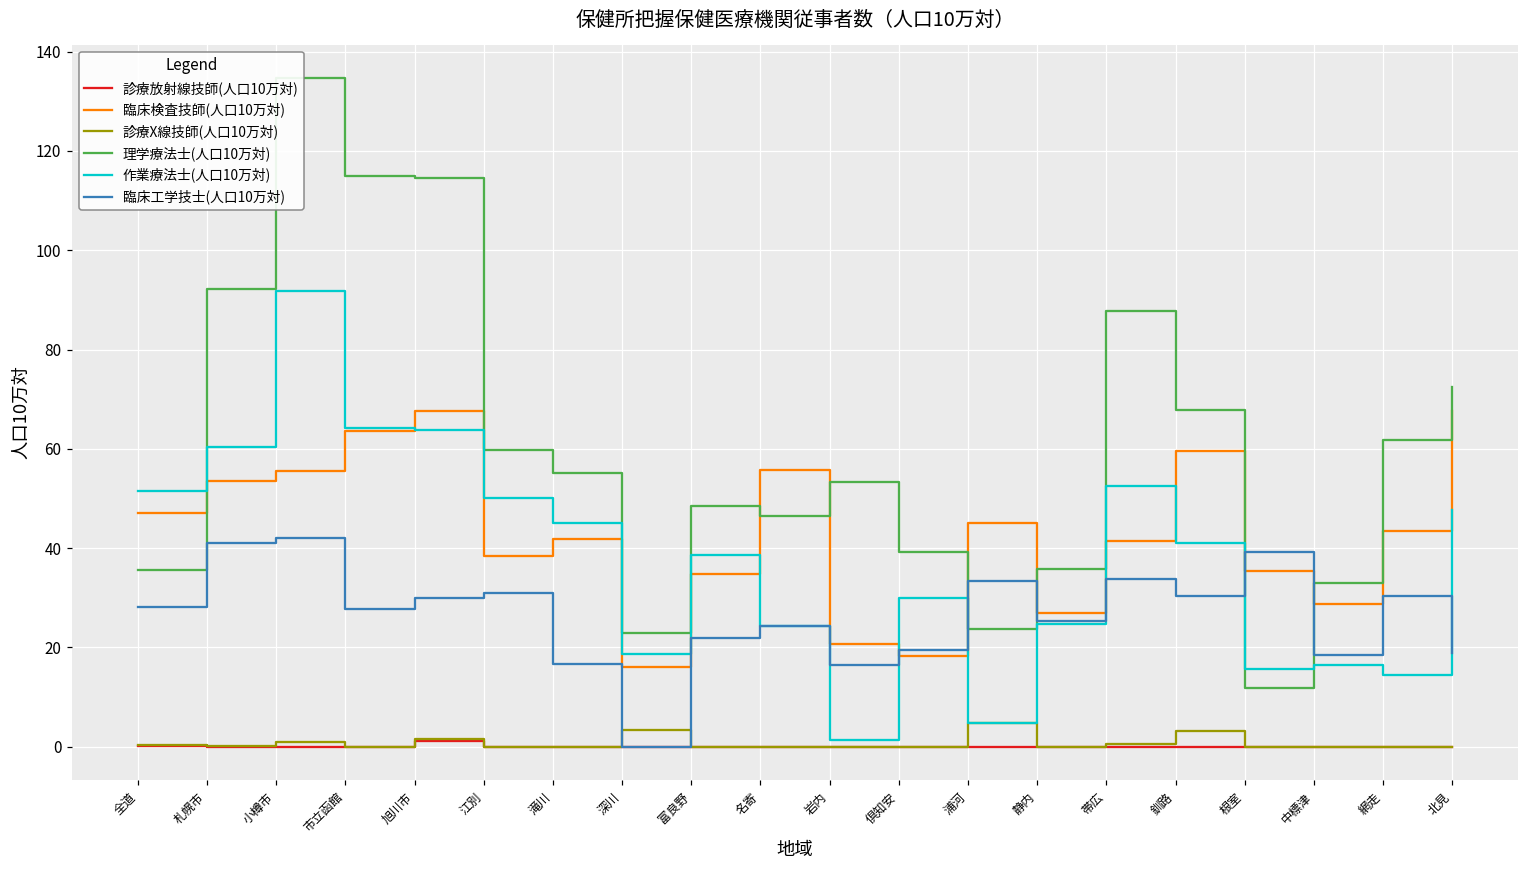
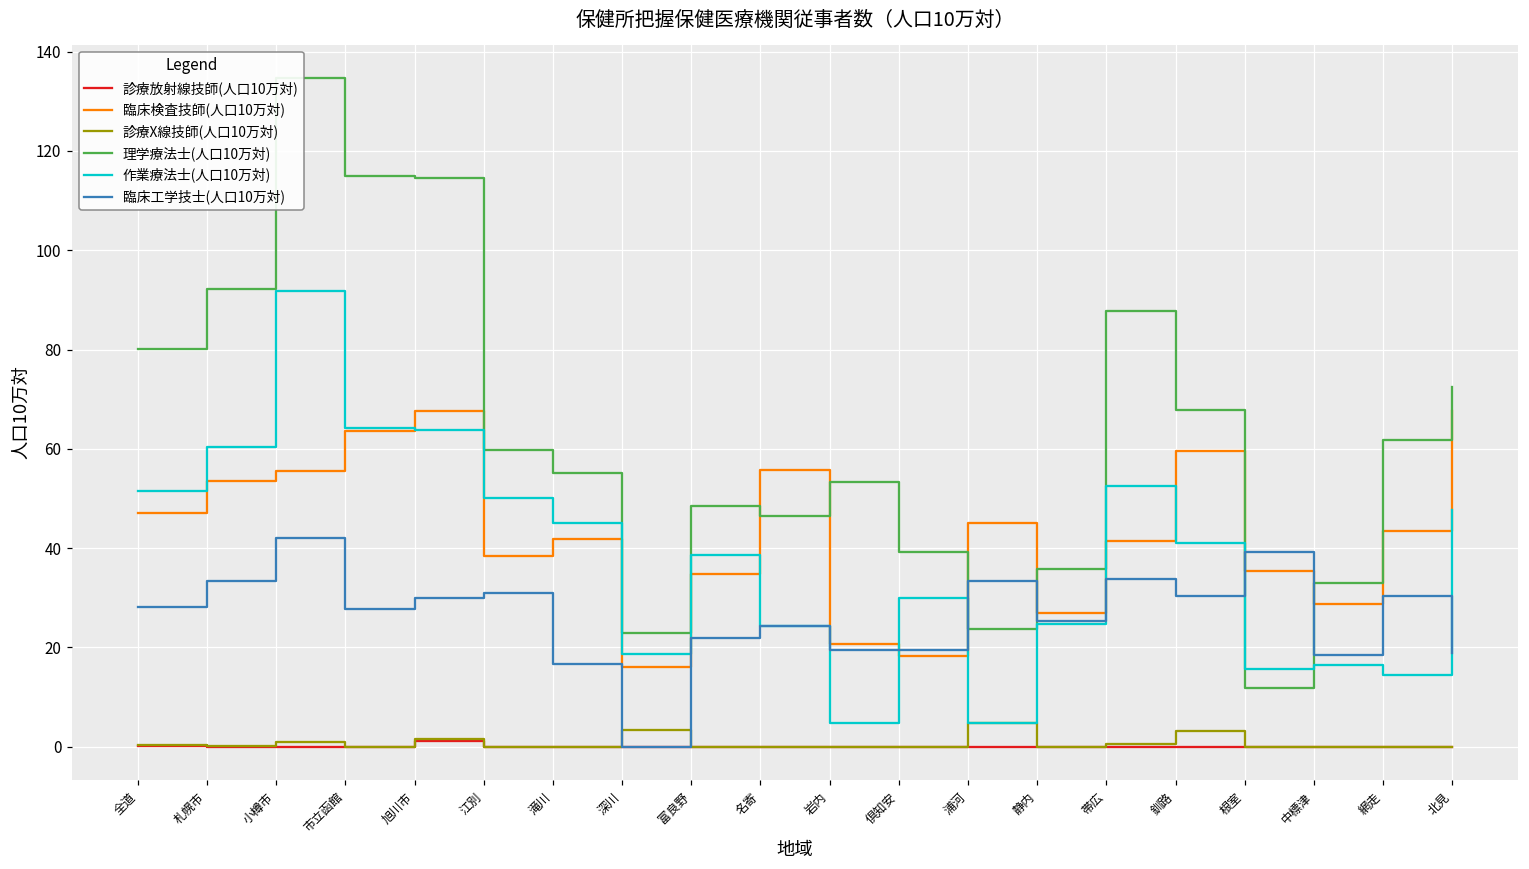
理学療法士(人口10万対), 全道: 36 -> 80
臨床工学技士(人口10万対), 札幌市: 41 -> 33
作業療法士(人口10万対), 岩内: 1 -> 5
臨床工学技士(人口10万対), 岩内: 16 -> 19
